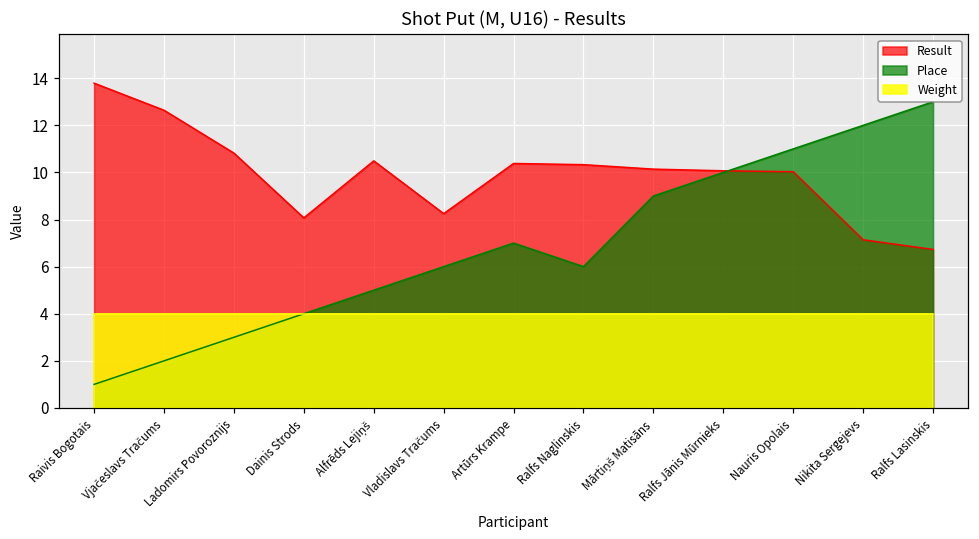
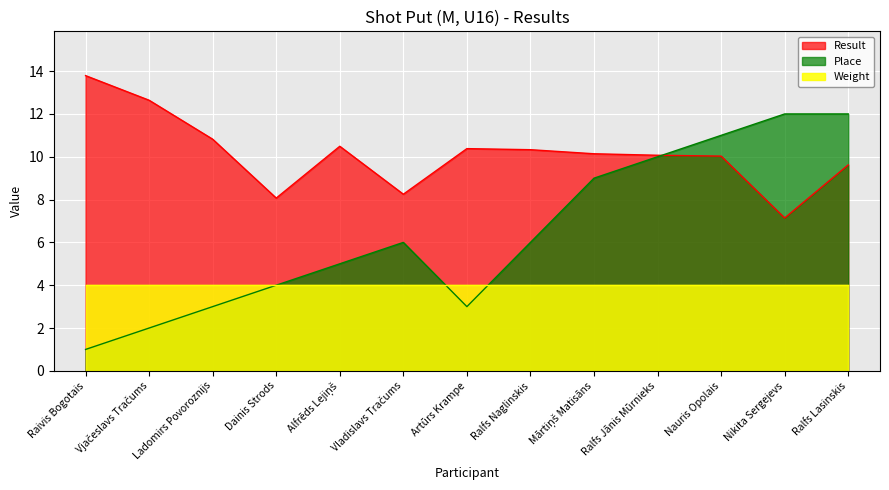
Place, Artūrs Krampe: 7 -> 3
Result, Ralfs Lasinskis: 6.7 -> 9.6
Place, Ralfs Lasinskis: 13 -> 12
